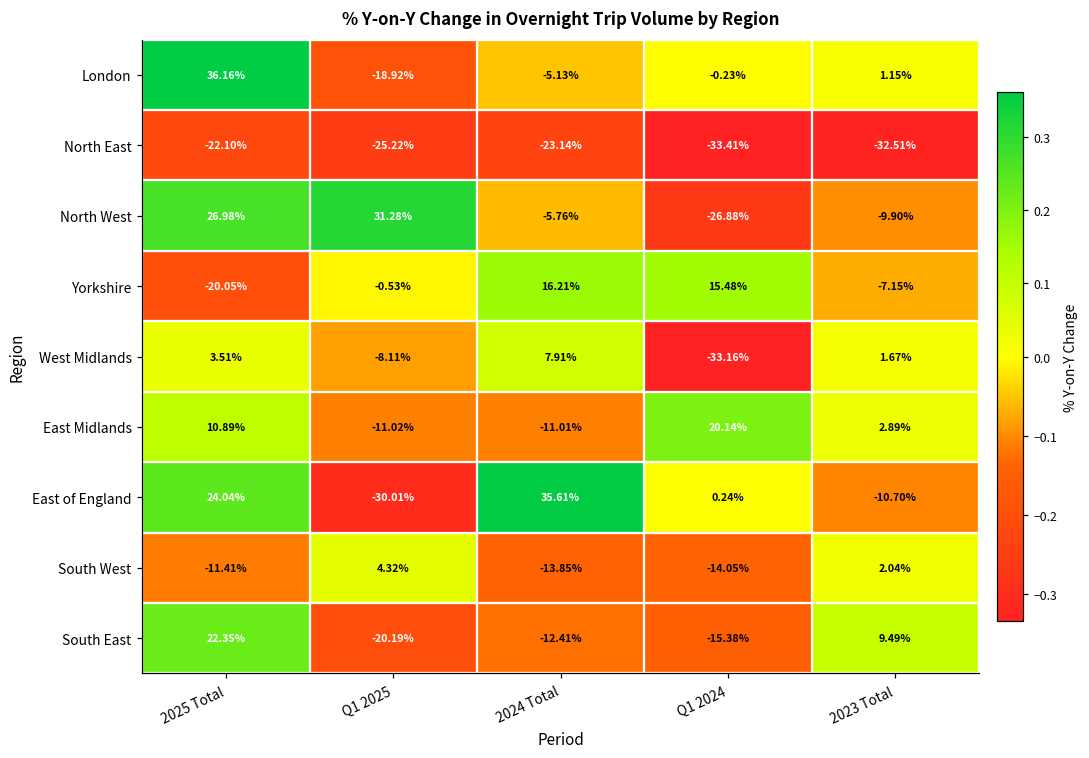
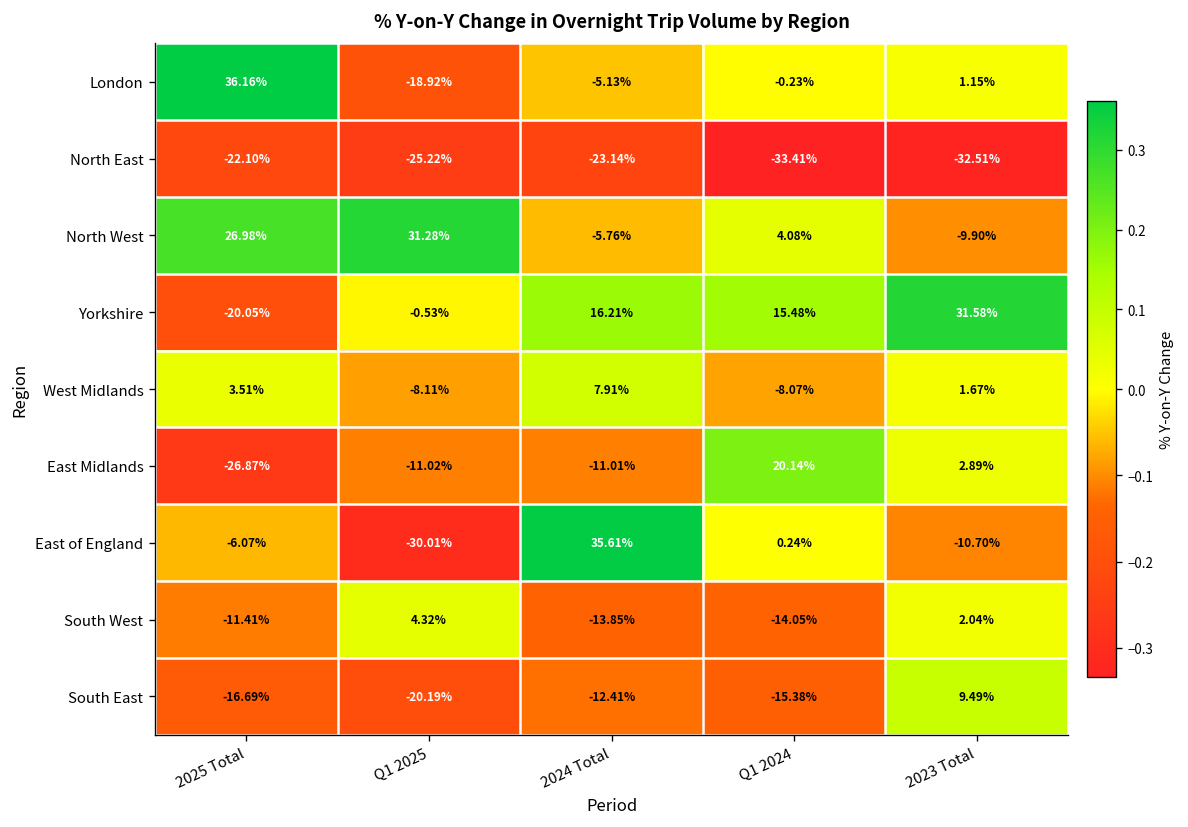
North West, Q1 2024: -26.88% -> 4.08%
Yorkshire, 2023 Total: -7.15% -> 31.58%
West Midlands, Q1 2024: -33.16% -> -8.07%
East Midlands, 2025 Total: 10.89% -> -26.87%
East of England, 2025 Total: 24.04% -> -6.07%
South East, 2025 Total: 22.35% -> -16.69%
